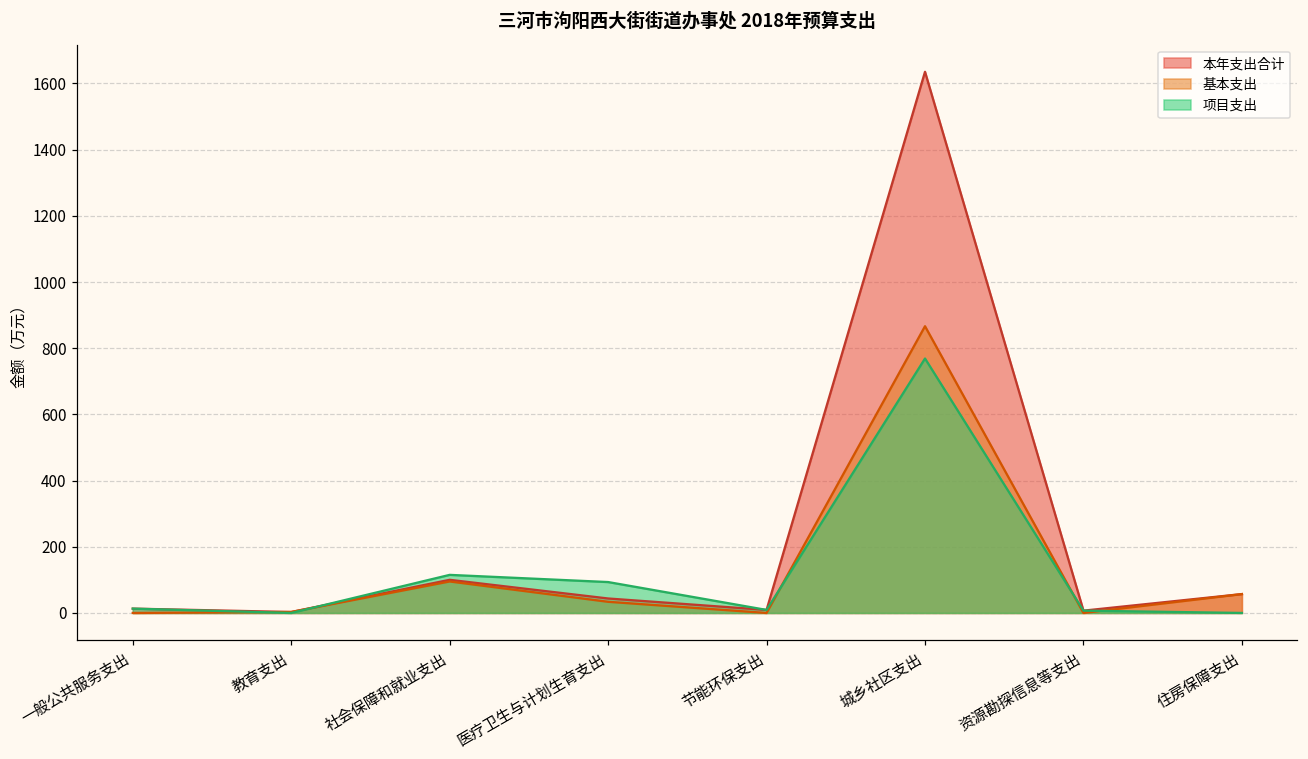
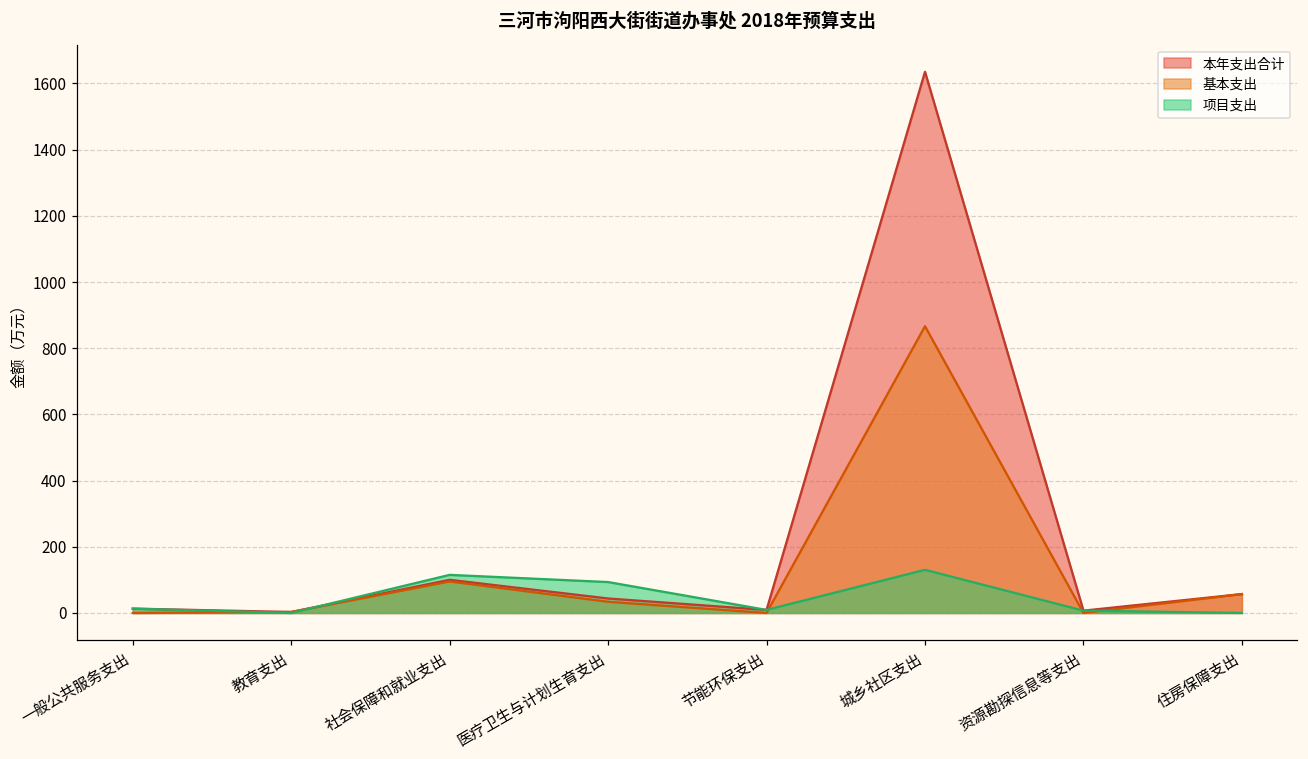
项目支出, 城乡社区支出: 770 -> 130
